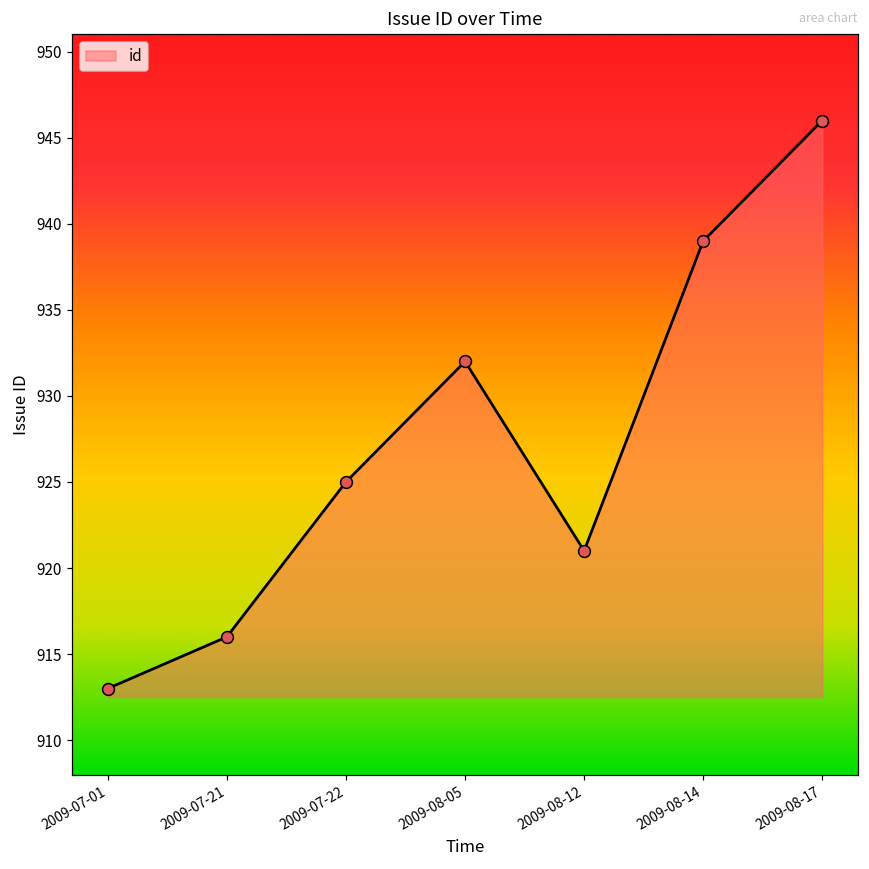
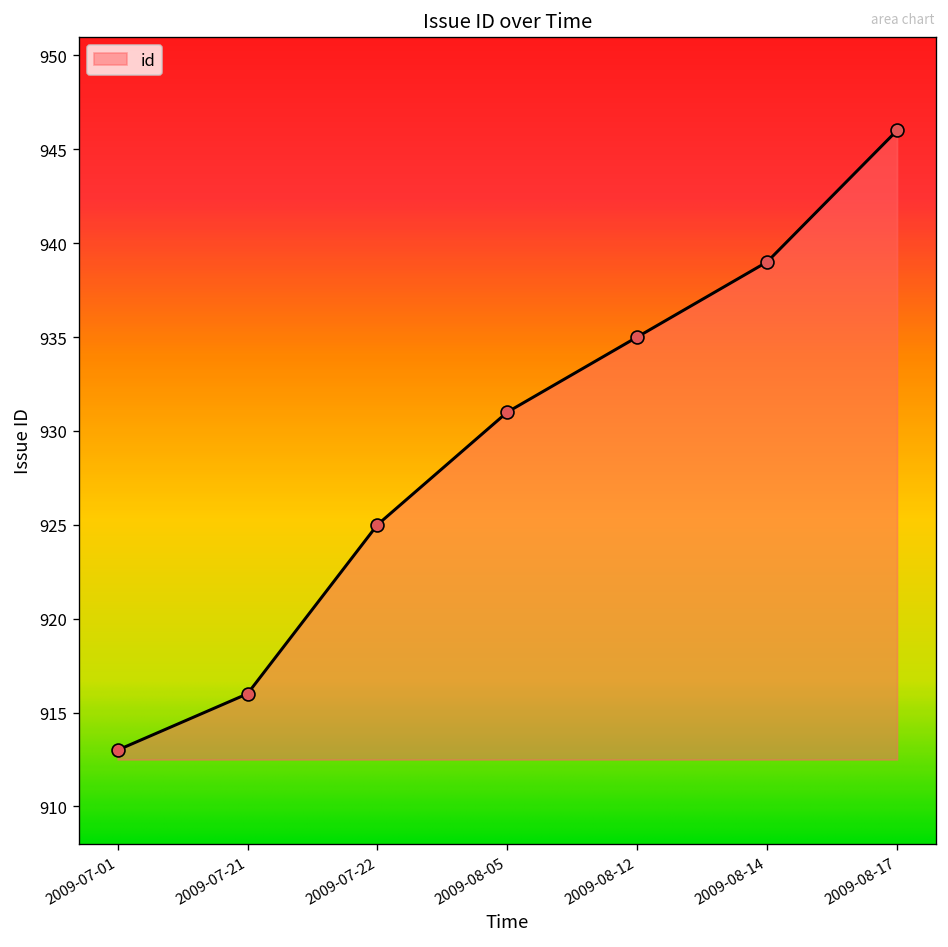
2009-08-05: 932 -> 931
2009-08-12: 921 -> 935
